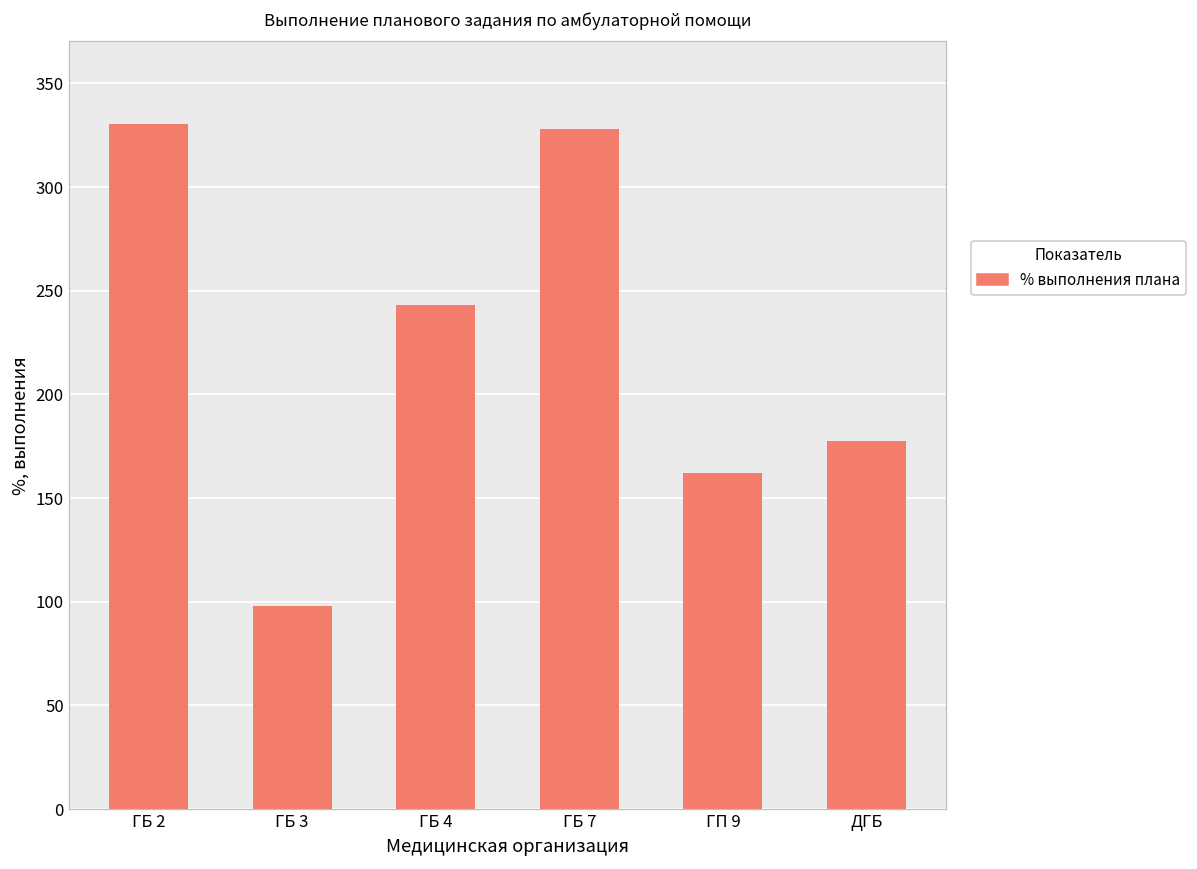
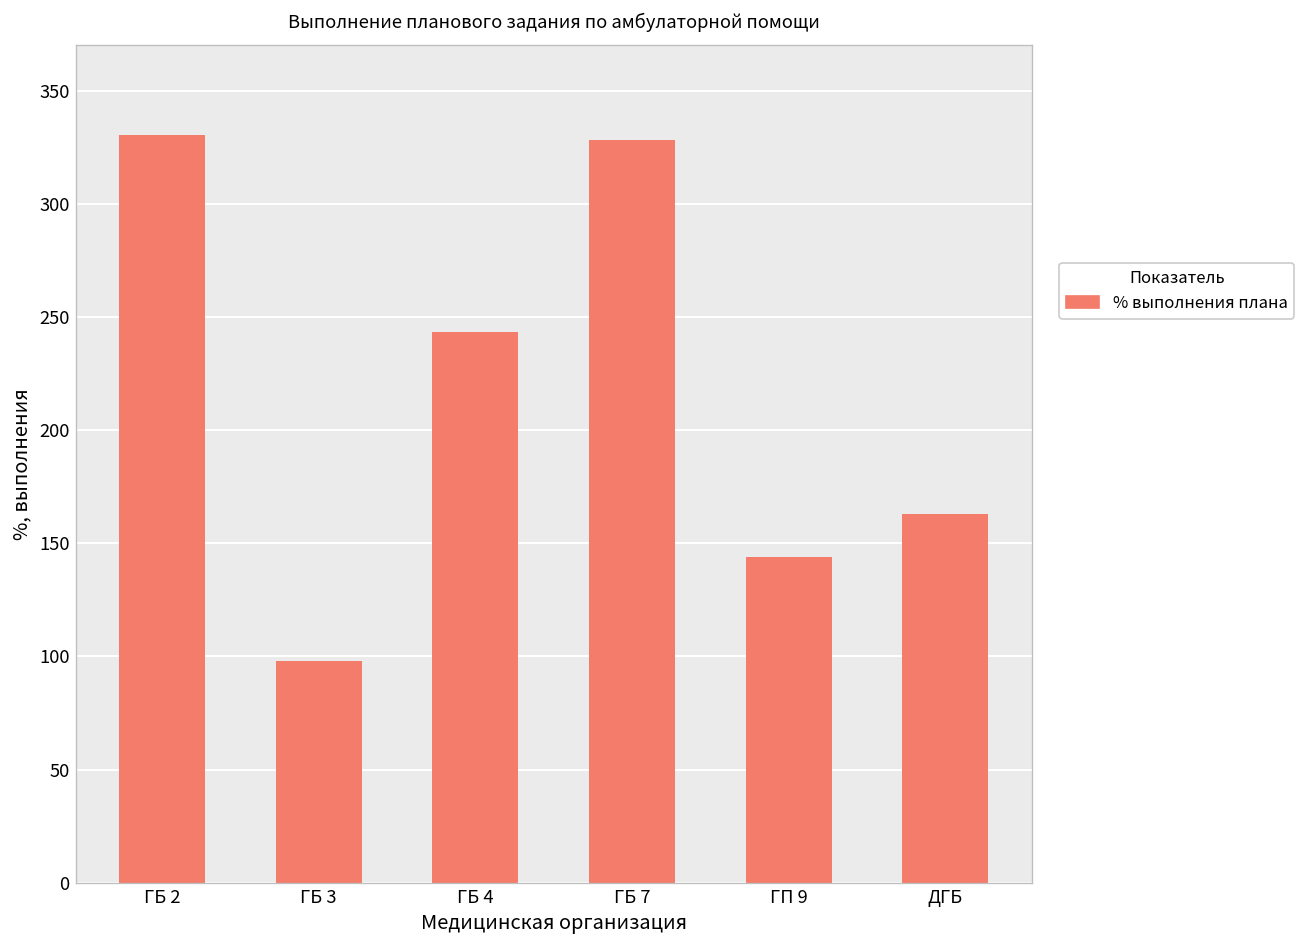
ГП 9: 162 -> 144
ДГБ: 177 -> 163
